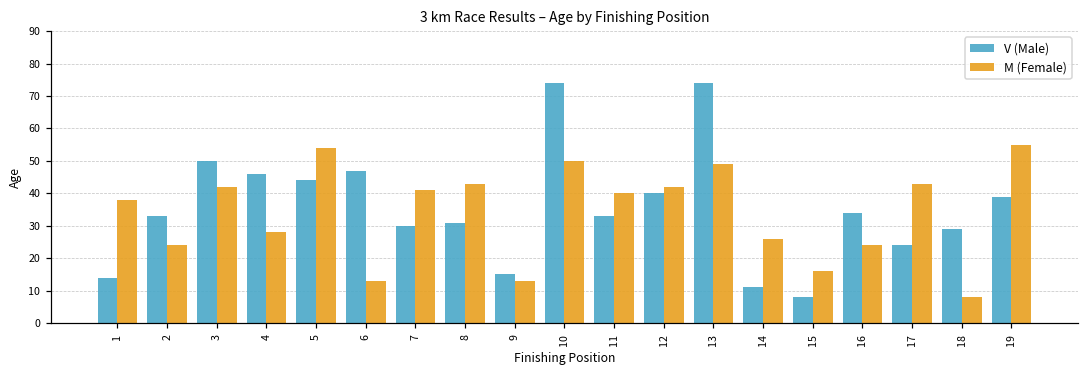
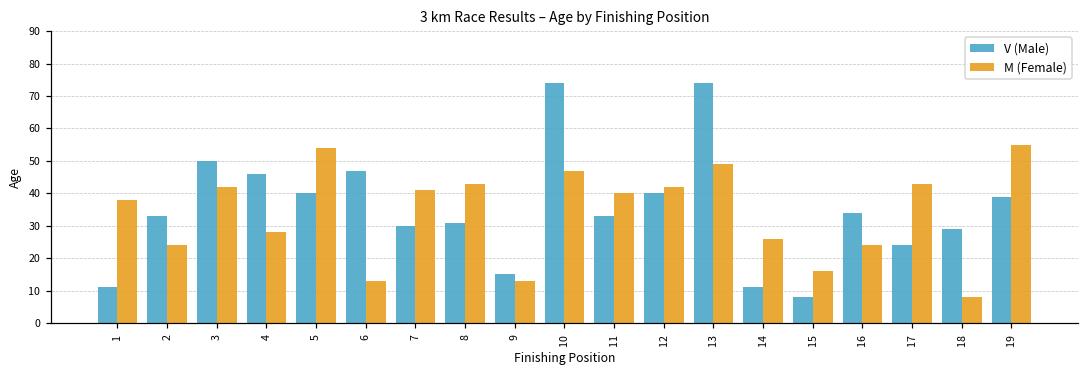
V (Male), 1: 14 -> 11
V (Male), 5: 44 -> 40
M (Female), 10: 50 -> 47
